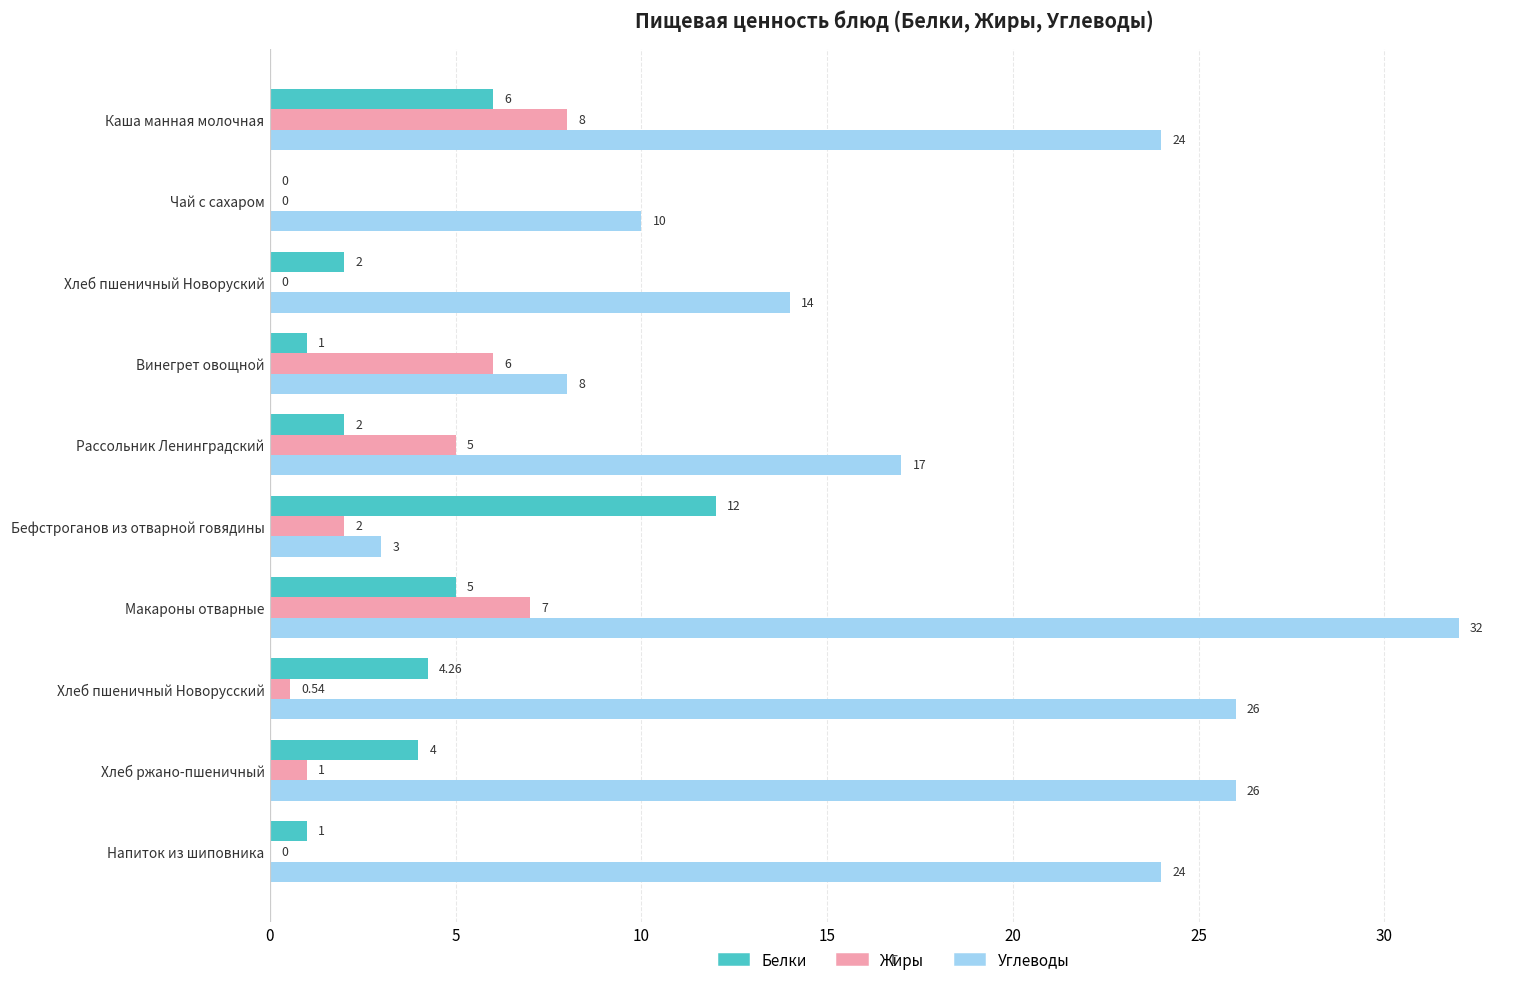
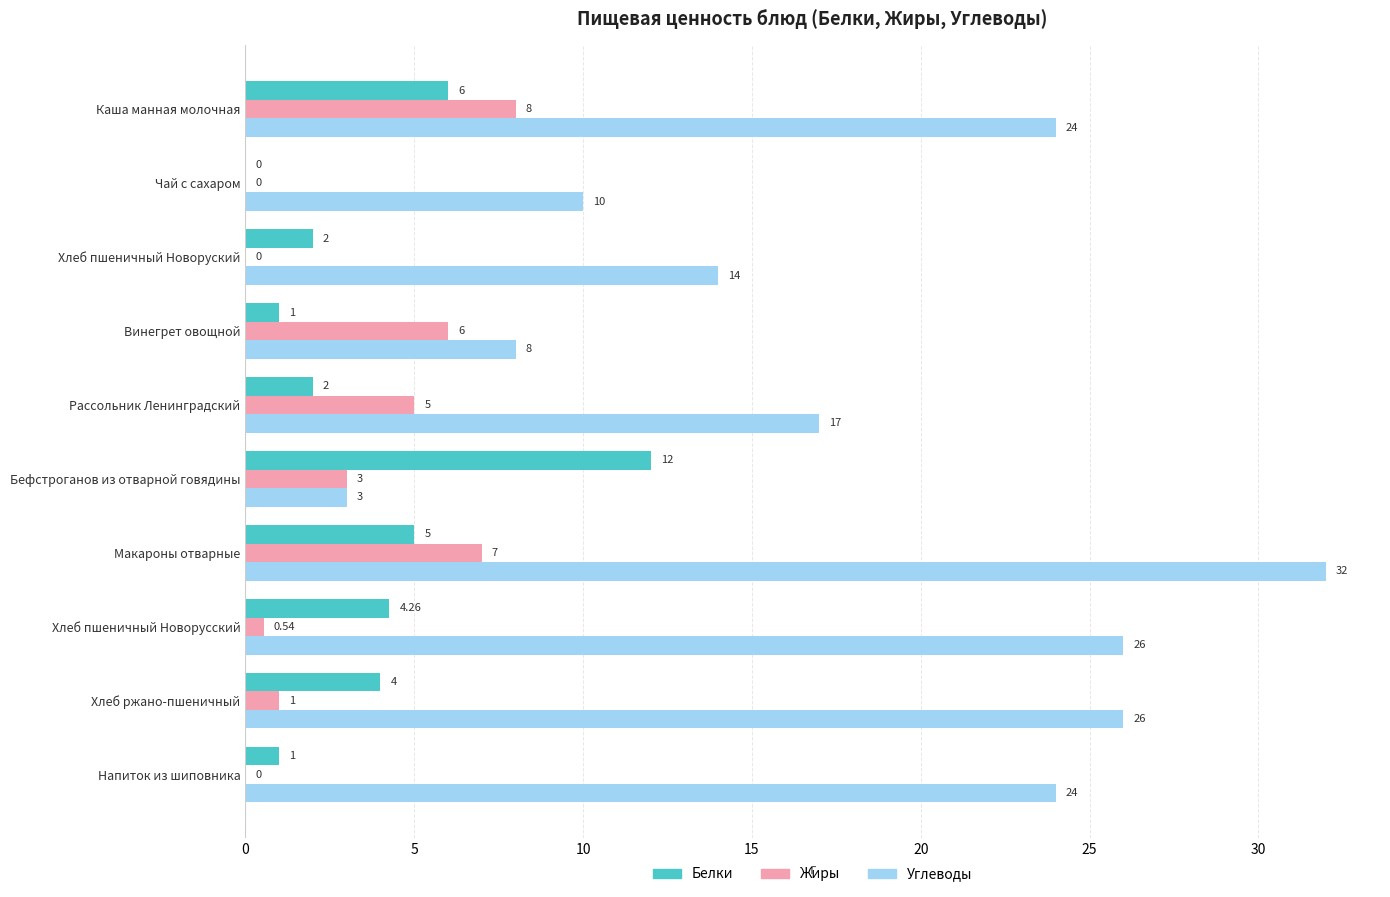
Жиры, Бефстроганов из отварной говядины: 2 -> 3
